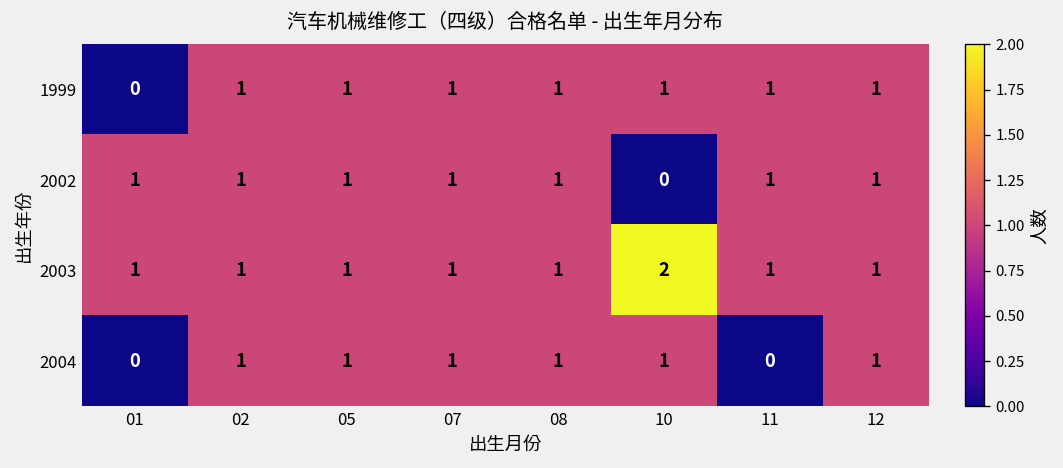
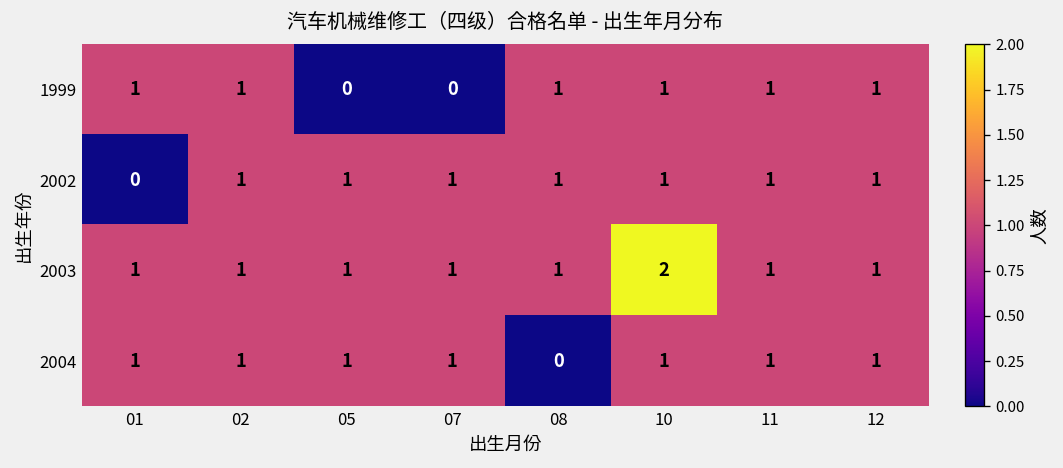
1999, 01: 0 -> 1
1999, 05: 1 -> 0
1999, 07: 1 -> 0
2002, 01: 1 -> 0
2002, 10: 0 -> 1
2004, 01: 0 -> 1
2004, 08: 1 -> 0
2004, 11: 0 -> 1
